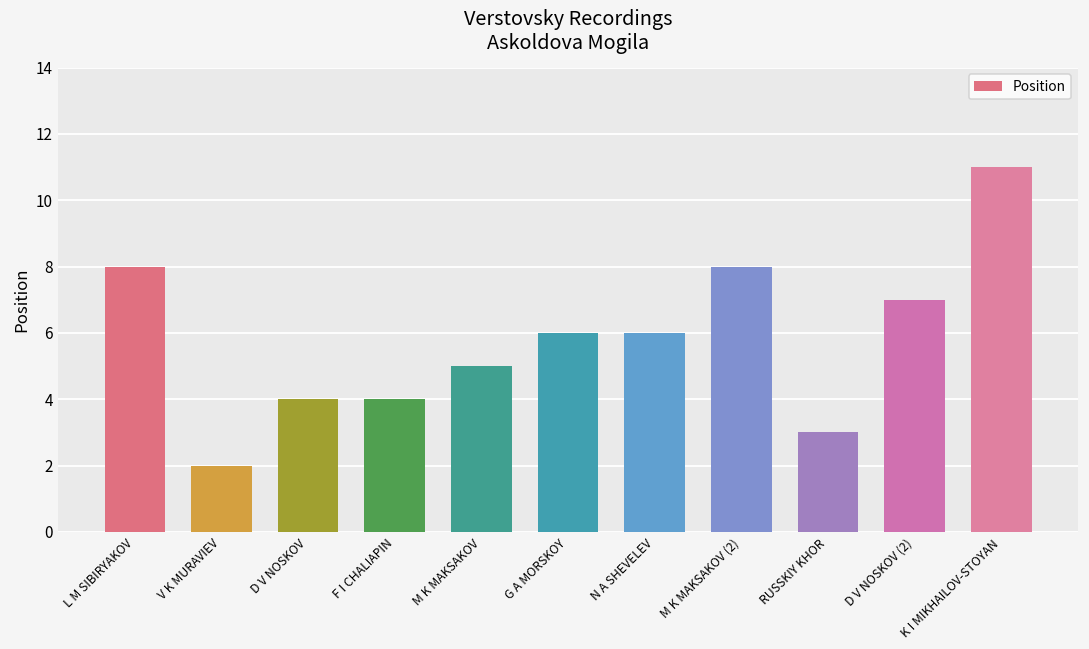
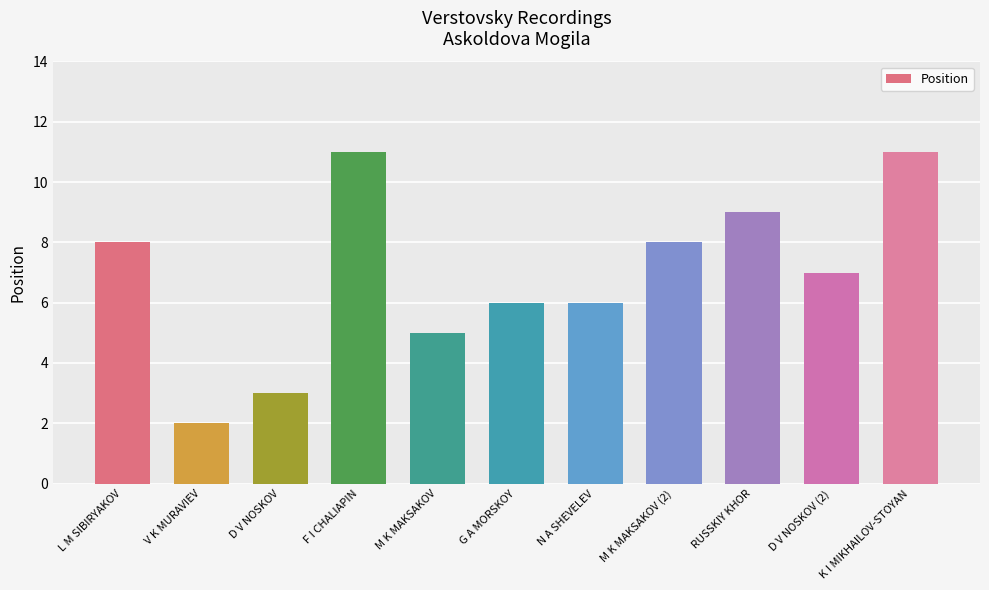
D V NOSKOV: 4 -> 3
F I CHALIAPIN: 4 -> 11
RUSSKIY KHOR: 3 -> 9
